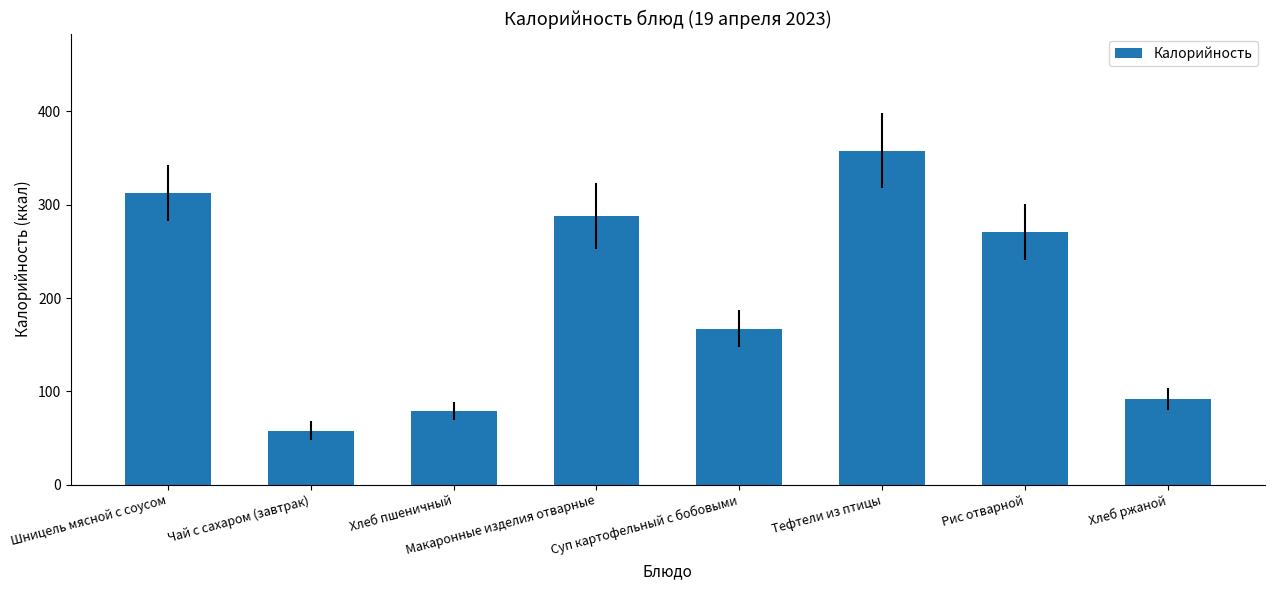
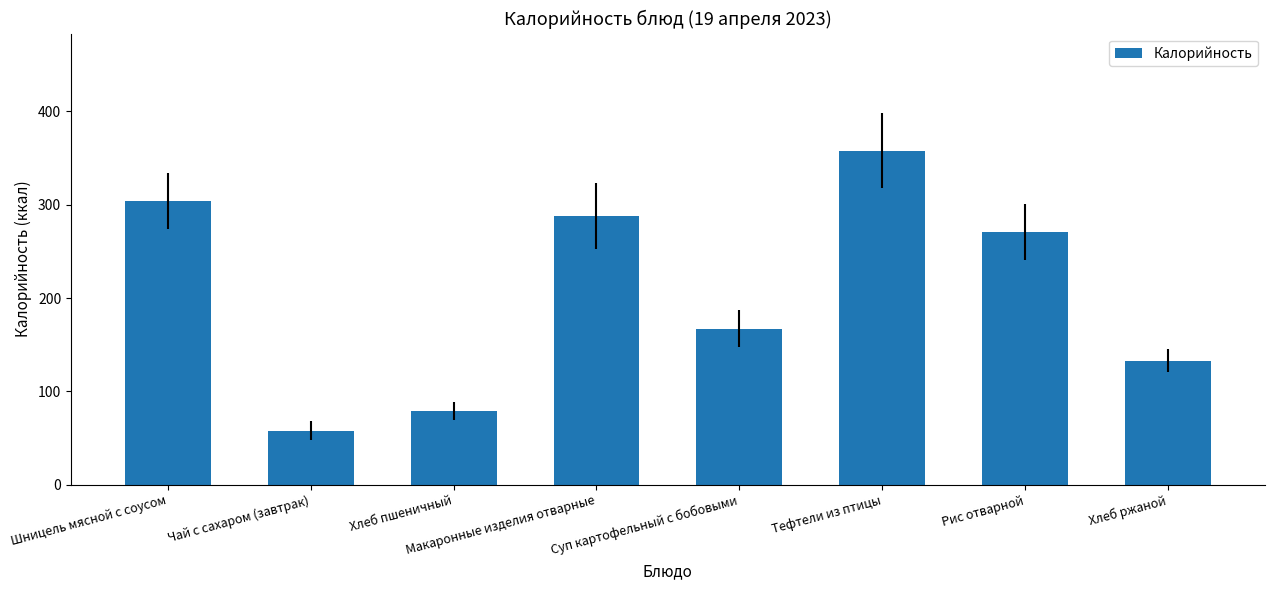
Шницель мясной с соусом: 310 -> 300
Хлеб ржаной: 90 -> 130
